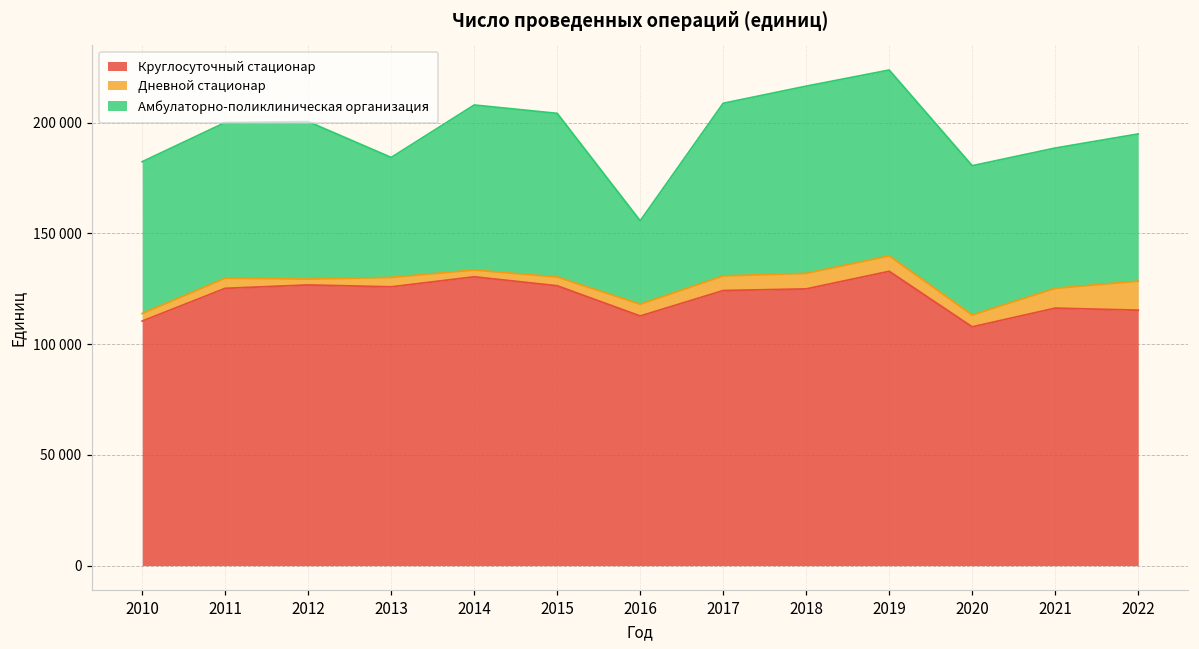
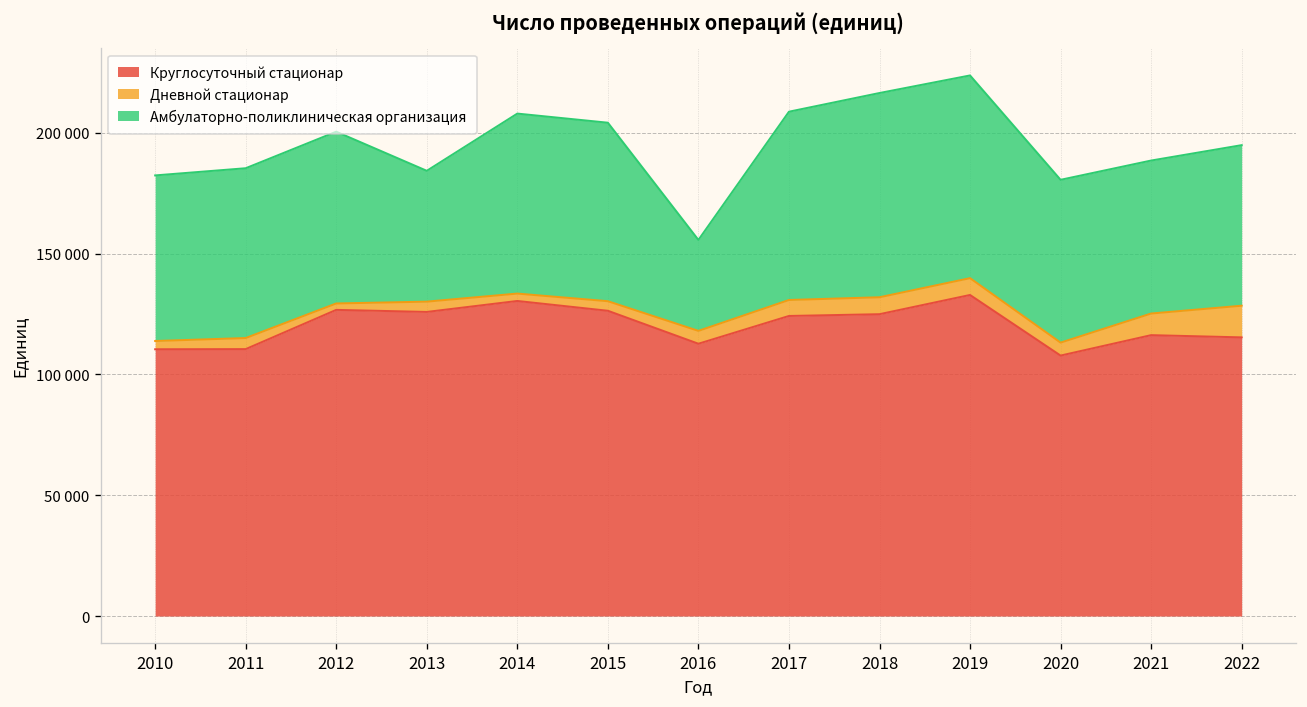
Круглосуточный стационар, 2011: 125000 -> 110000
